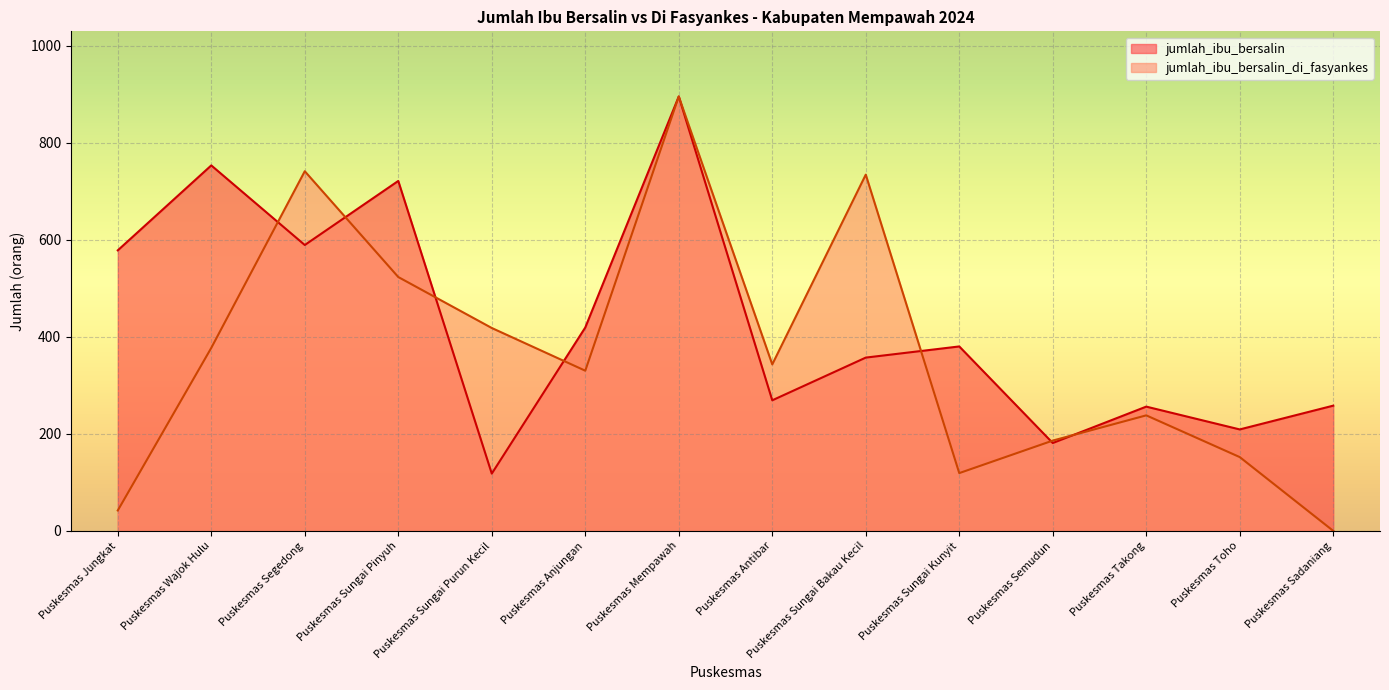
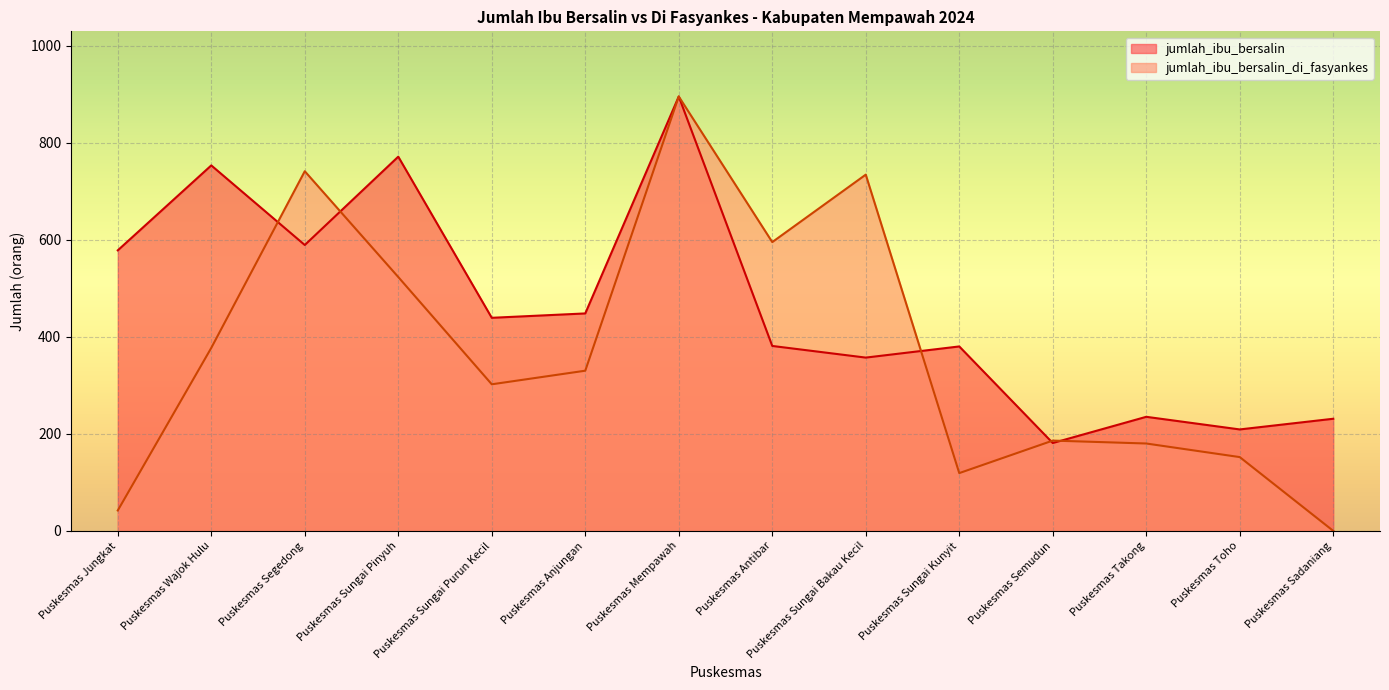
jumlah_ibu_bersalin, Puskesmas Sungai Pinyuh: 720 -> 770
jumlah_ibu_bersalin, Puskesmas Sungai Purun Kecil: 120 -> 440
jumlah_ibu_bersalin_di_fasyankes, Puskesmas Sungai Purun Kecil: 420 -> 300
jumlah_ibu_bersalin, Puskesmas Anjungan: 420 -> 450
jumlah_ibu_bersalin, Puskesmas Antibar: 270 -> 380
jumlah_ibu_bersalin_di_fasyankes, Puskesmas Antibar: 340 -> 600
jumlah_ibu_bersalin, Puskesmas Takong: 260 -> 240
jumlah_ibu_bersalin_di_fasyankes, Puskesmas Takong: 240 -> 180
jumlah_ibu_bersalin, Puskesmas Sadaniang: 260 -> 230
